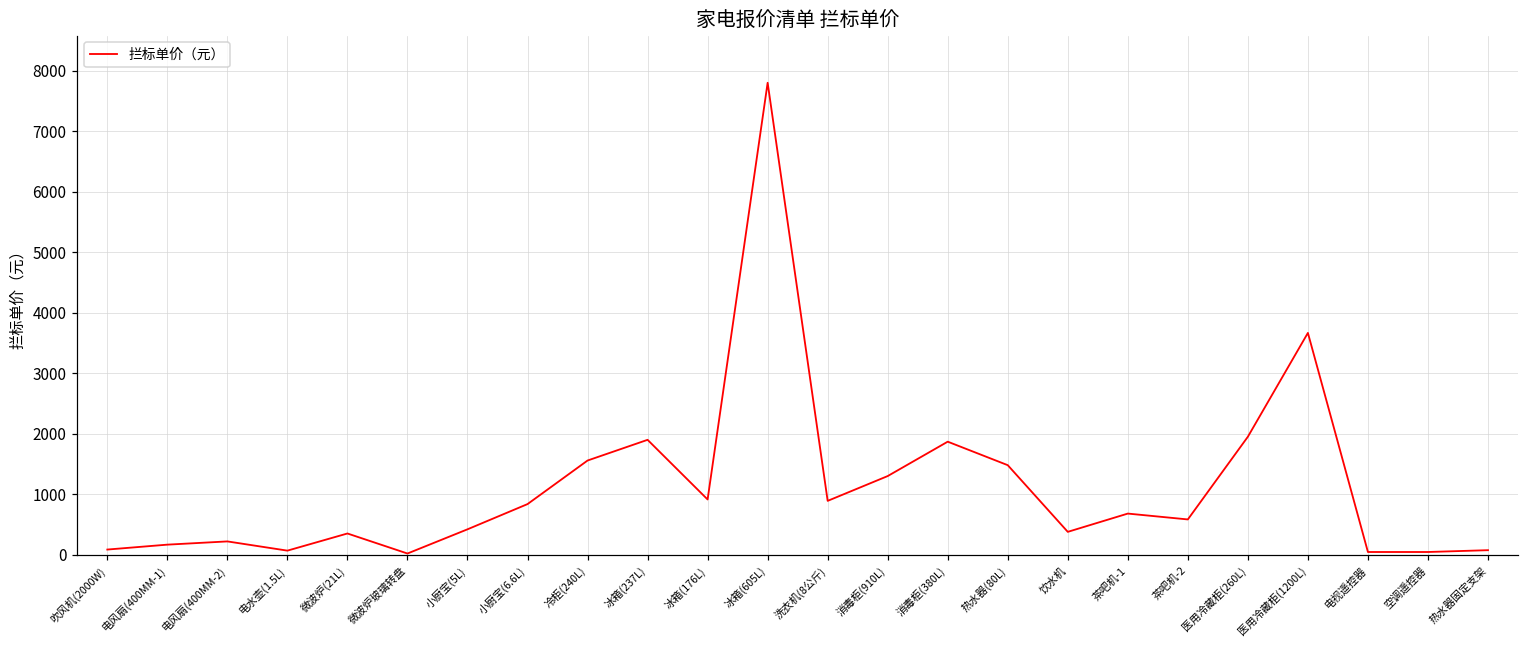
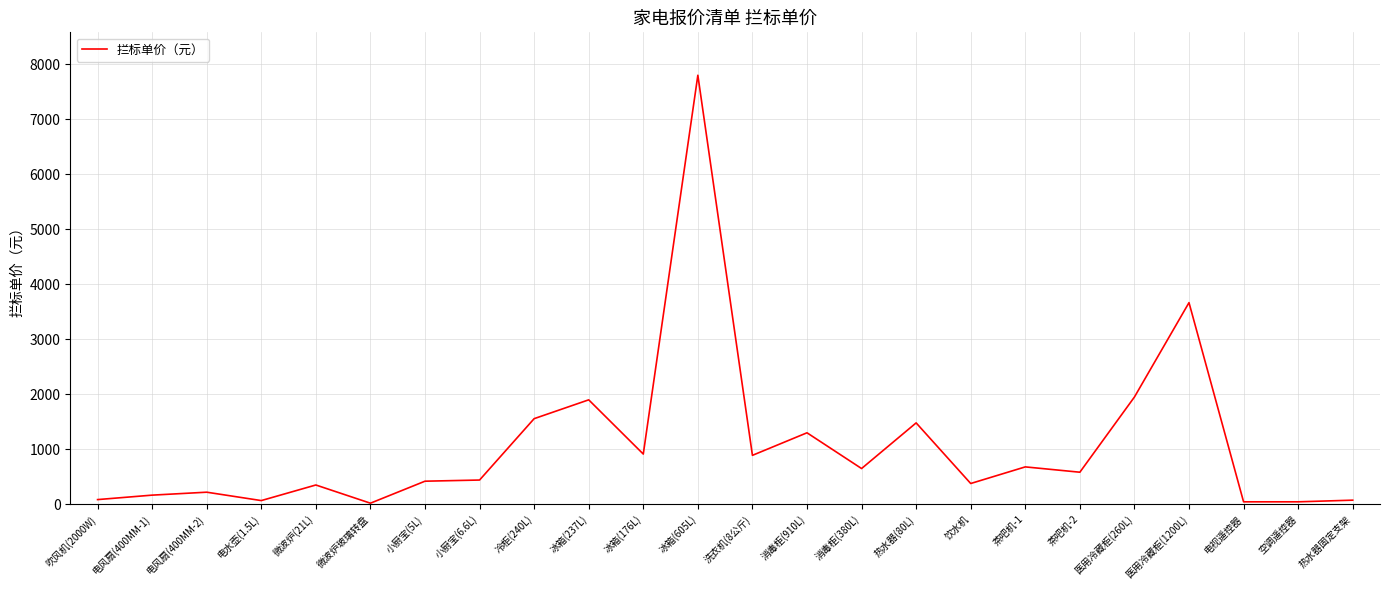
小厨宝(6.6L): 800 -> 400
消毒柜(380L): 1900 -> 700
